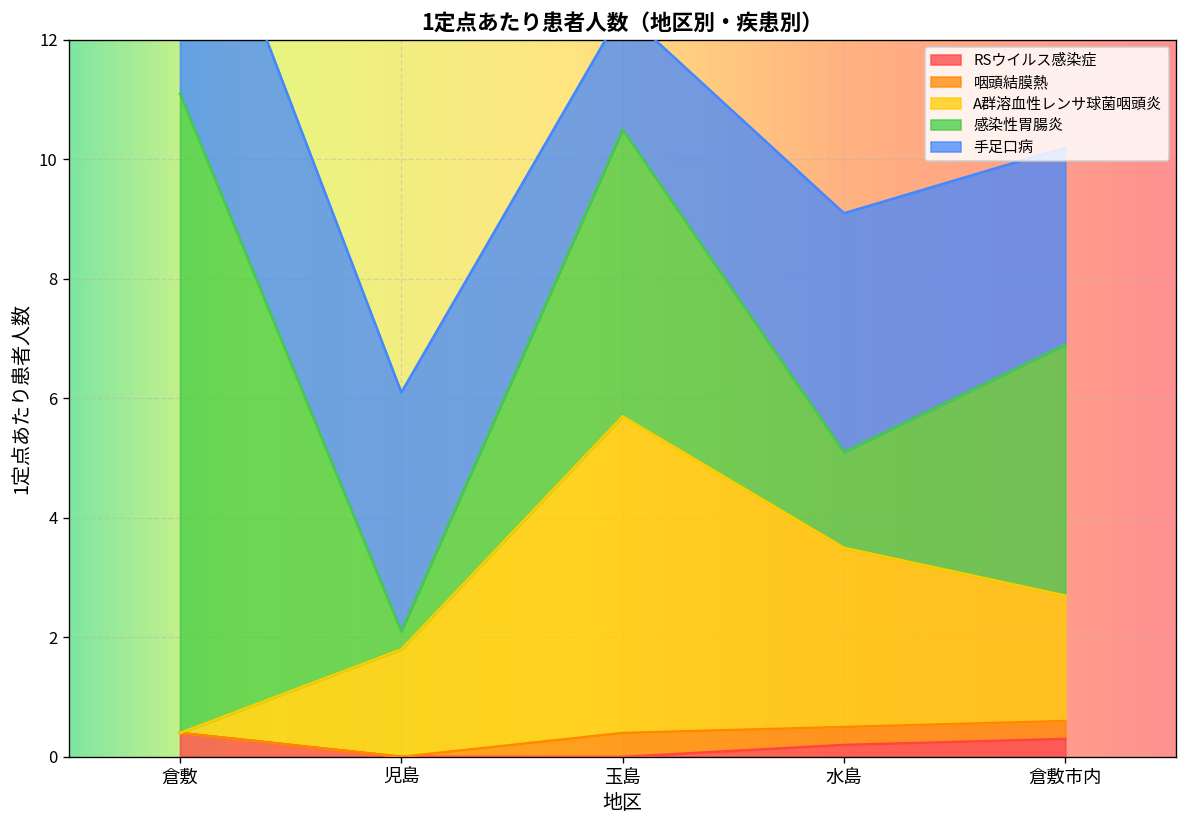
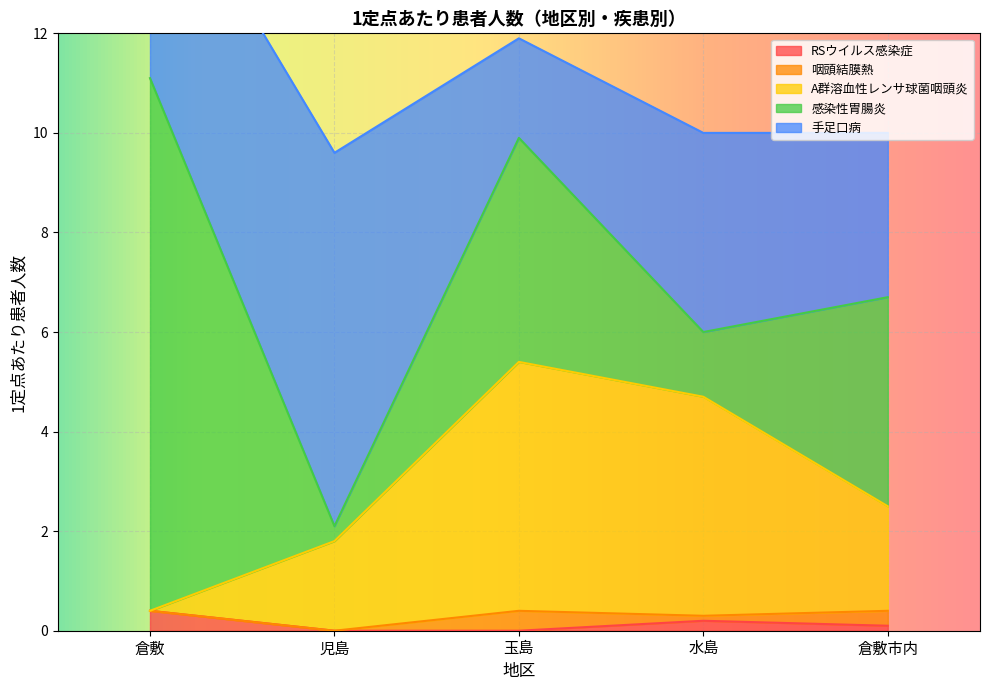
手足口病, 児島: 4.0 -> 7.5
A群溶血性レンサ球菌咽頭炎, 玉島: 5.3 -> 5.0
感染性胃腸炎, 玉島: 4.8 -> 4.5
咽頭結膜熱, 水島: 0.3 -> 0.1
A群溶血性レンサ球菌咽頭炎, 水島: 3.0 -> 4.4
感染性胃腸炎, 水島: 1.6 -> 1.3
RSウイルス感染症, 倉敷市内: 0.3 -> 0.1
